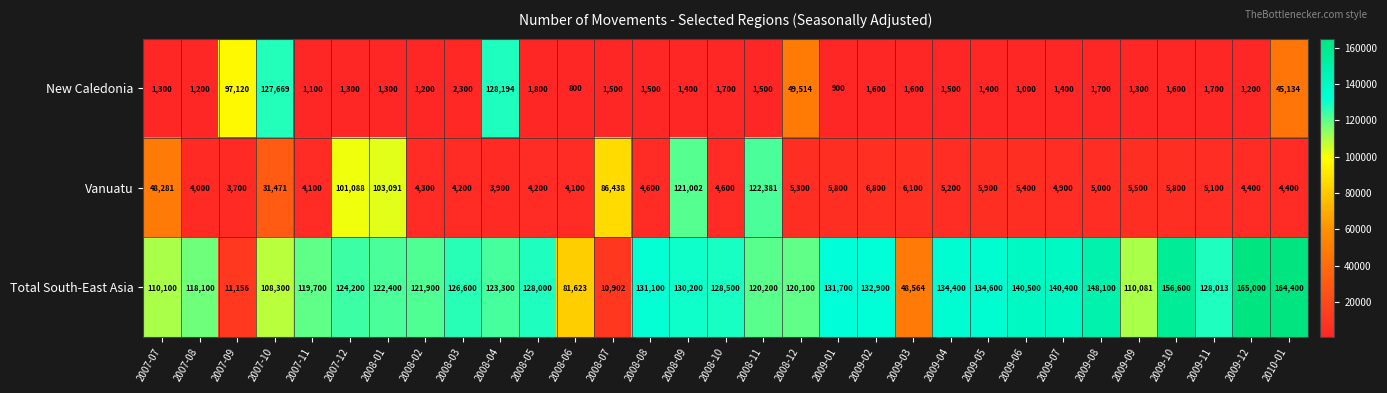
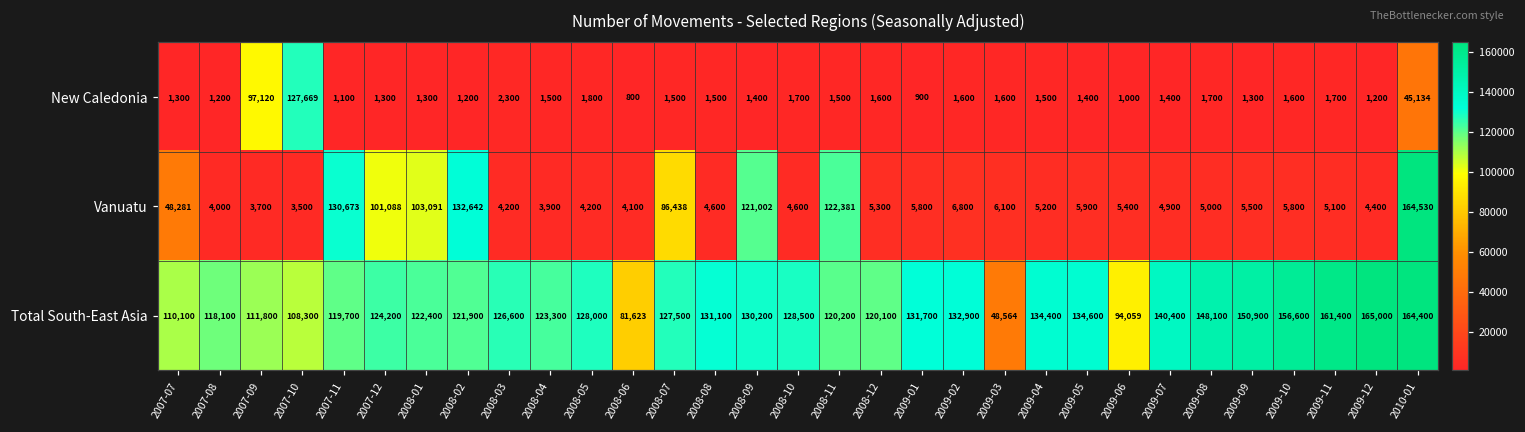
New Caledonia, 2008-04: 128,194 -> 1,500
New Caledonia, 2008-12: 49,514 -> 1,600
Vanuatu, 2007-10: 31,471 -> 3,500
Vanuatu, 2007-11: 4,100 -> 130,673
Vanuatu, 2008-02: 4,300 -> 132,642
Vanuatu, 2010-01: 4,400 -> 164,530
Total South-East Asia, 2007-09: 11,156 -> 111,800
Total South-East Asia, 2008-07: 10,902 -> 127,500
Total South-East Asia, 2009-06: 140,500 -> 94,059
Total South-East Asia, 2009-09: 110,081 -> 150,900
Total South-East Asia, 2009-11: 128,013 -> 161,400
